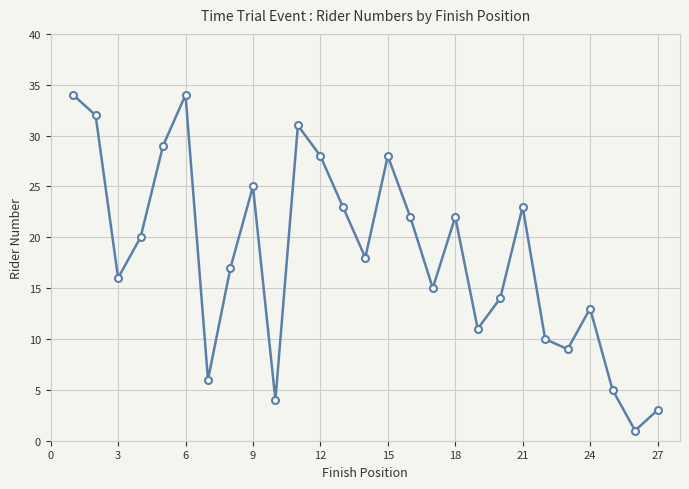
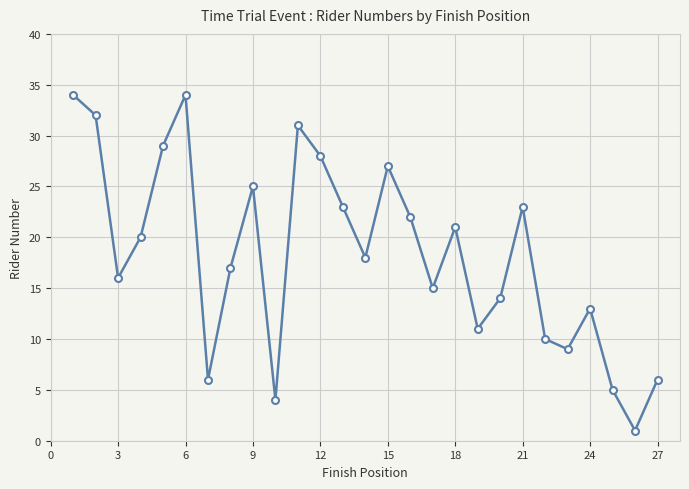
15: 28 -> 27
18: 22 -> 21
27: 3 -> 6
